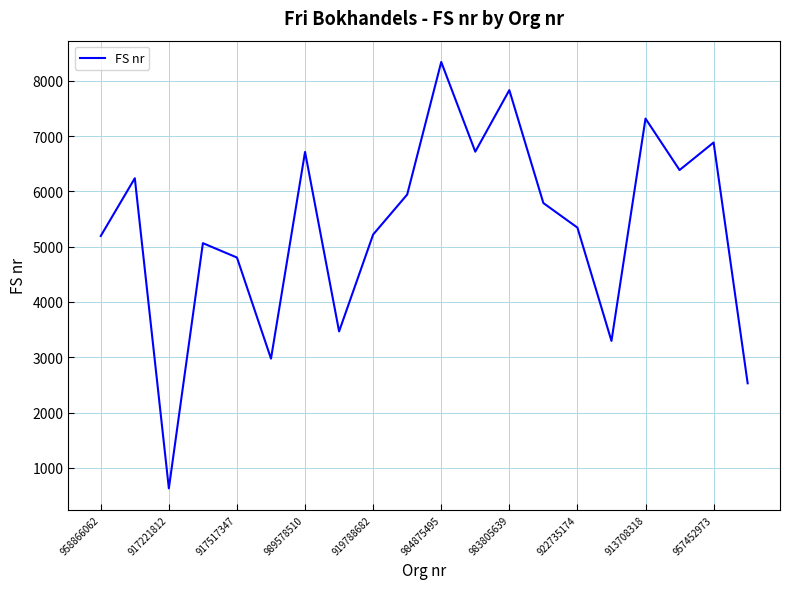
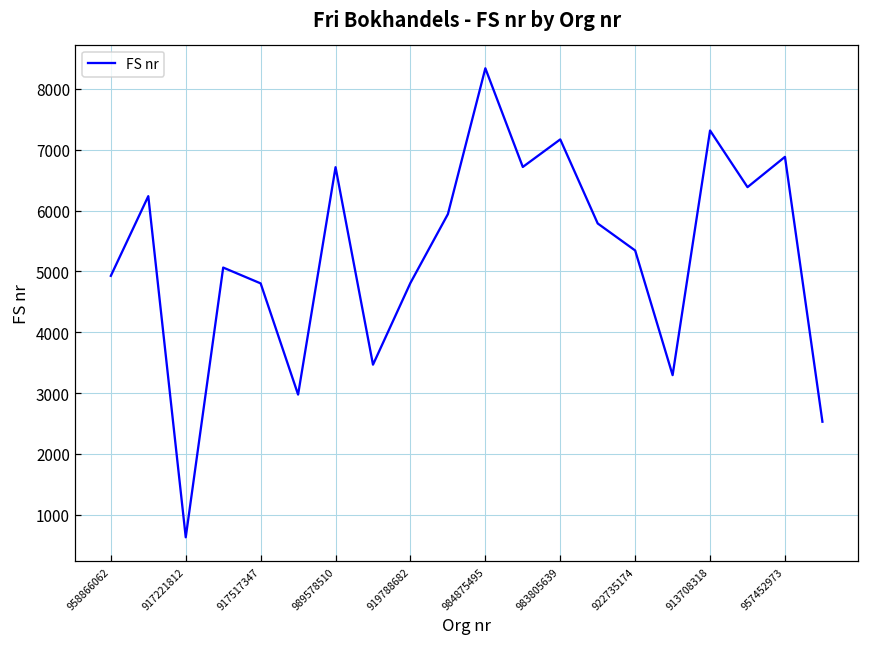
958866062: 5200 -> 4900
919788682: 5200 -> 4800
983805639: 7800 -> 7200
